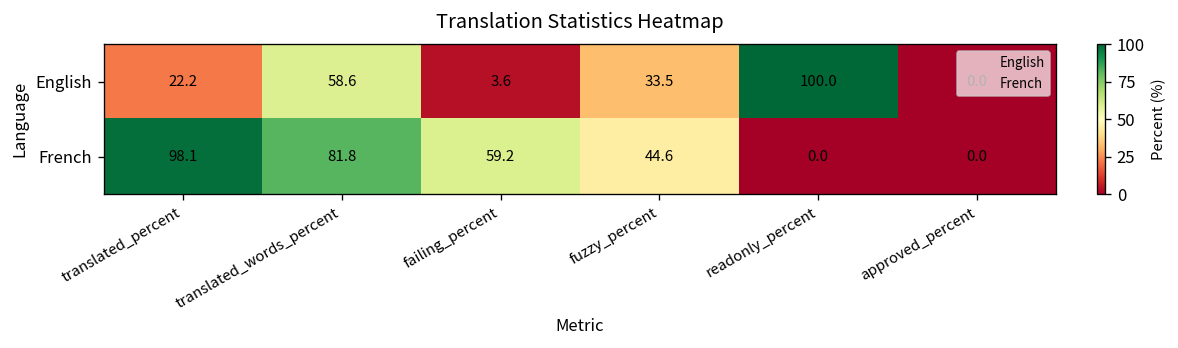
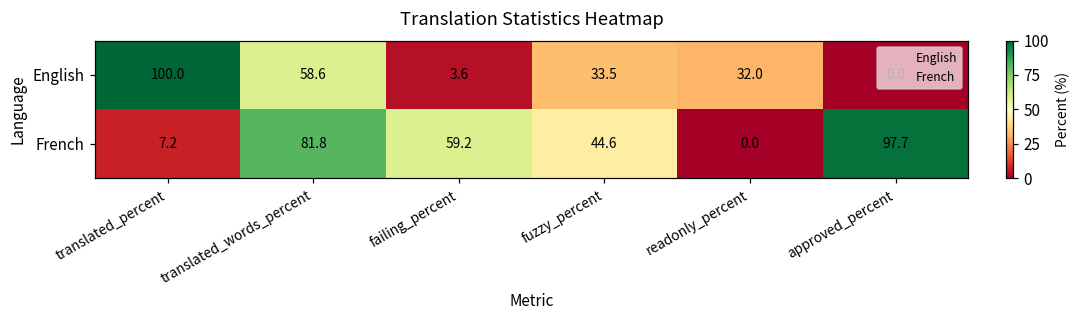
English, translated_percent: 22.2 -> 100.0
English, readonly_percent: 100.0 -> 32.0
French, translated_percent: 98.1 -> 7.2
French, approved_percent: 0.0 -> 97.7
